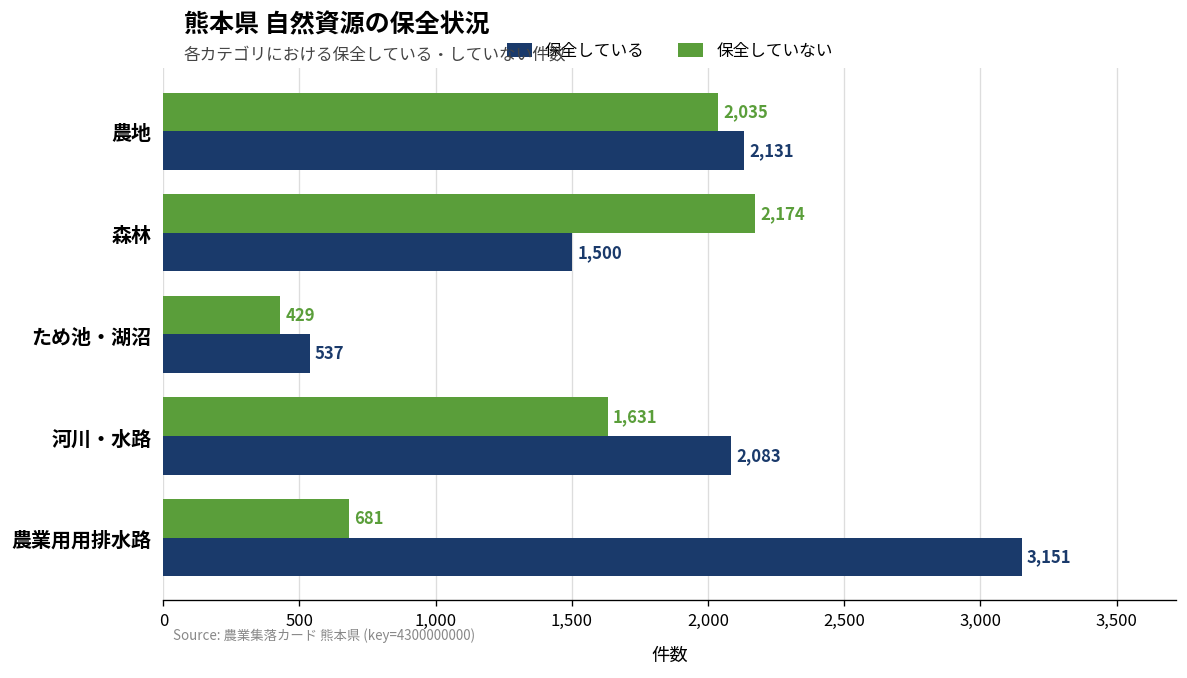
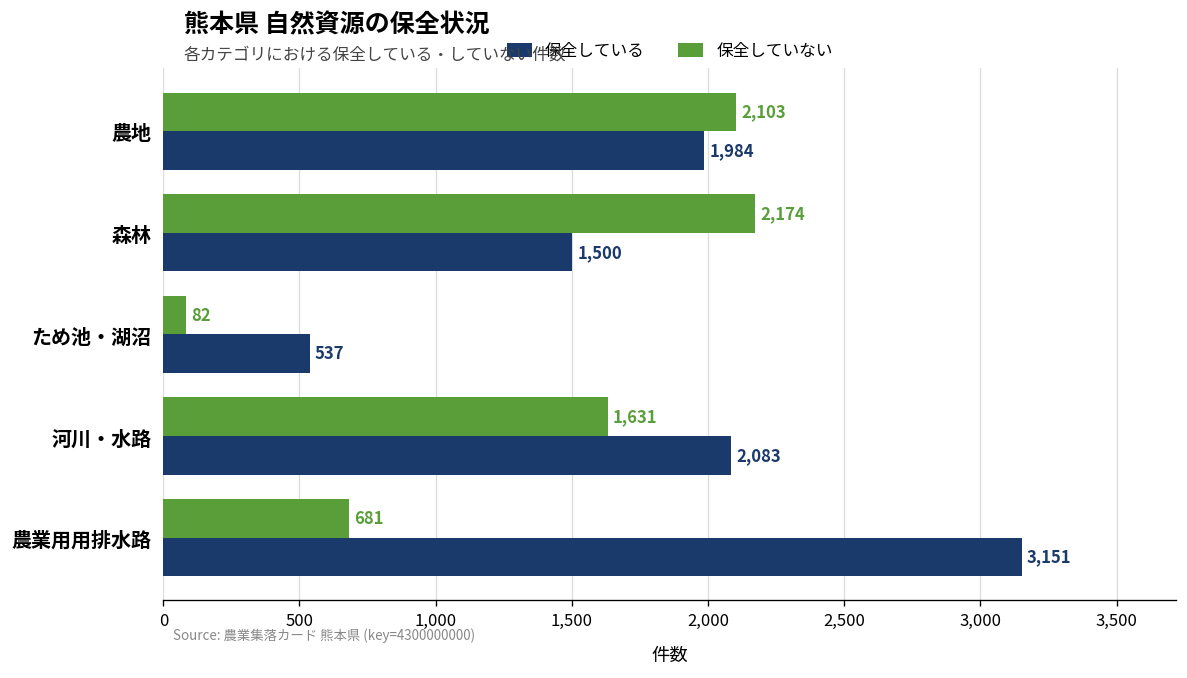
保全していない, 農地: 2,035 -> 2,103
保全している, 農地: 2,131 -> 1,984
保全していない, ため池・湖沼: 429 -> 82
